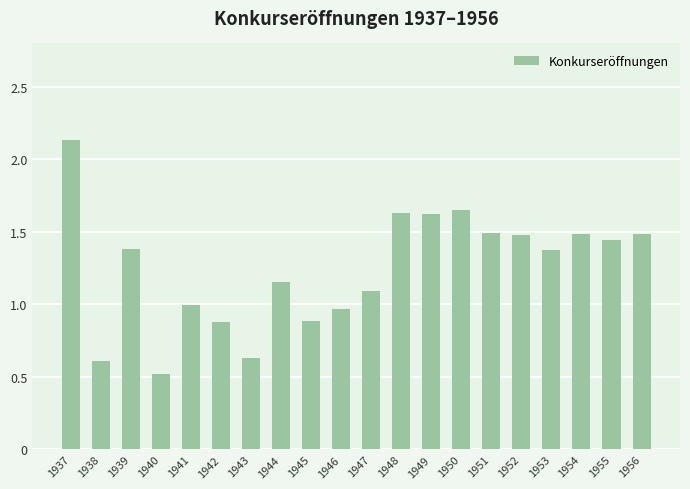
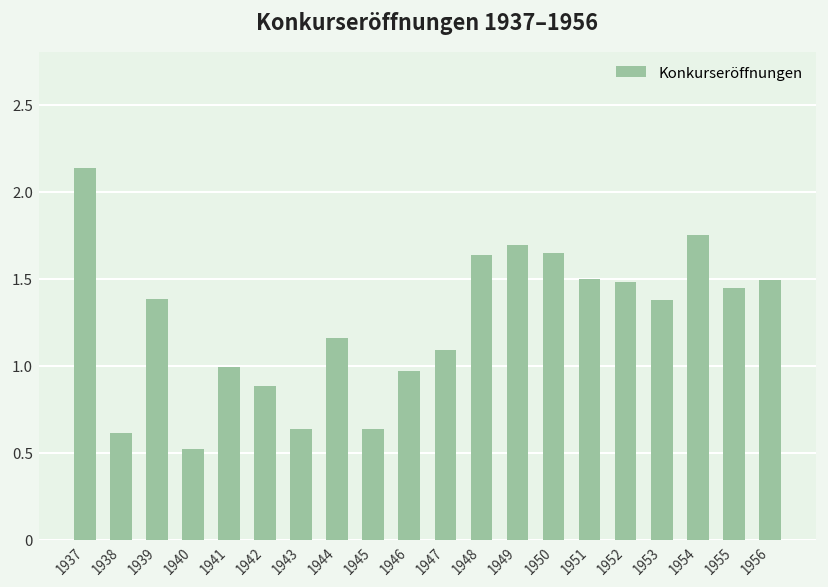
1945: 0.89 -> 0.64
1949: 1.62 -> 1.69
1954: 1.49 -> 1.75
